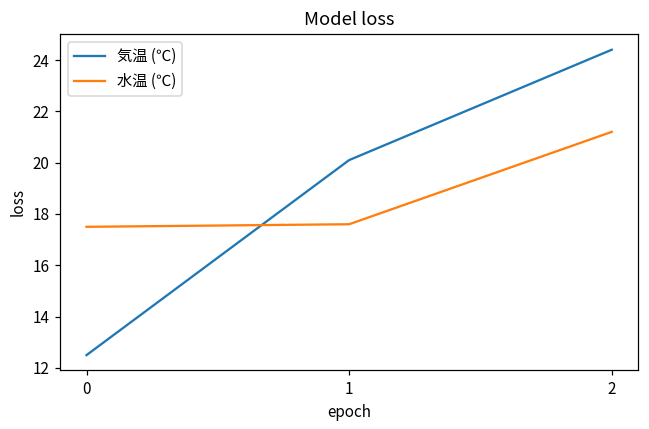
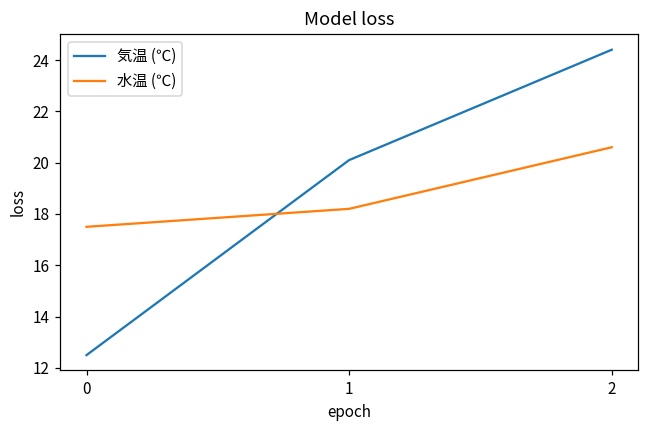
水温 (℃), 1: 17.6 -> 18.2
水温 (℃), 2: 21.2 -> 20.6
